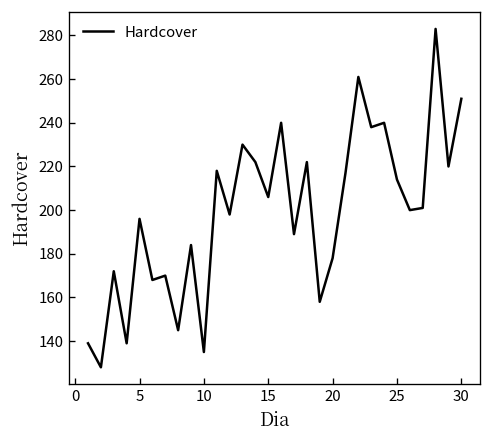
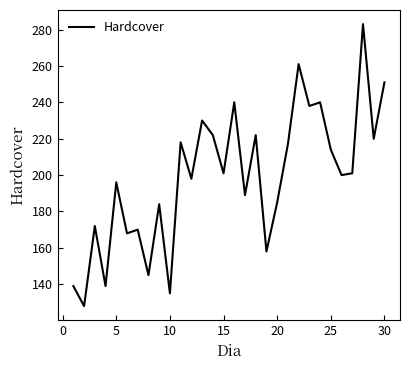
15: 206 -> 201
20: 178 -> 185
